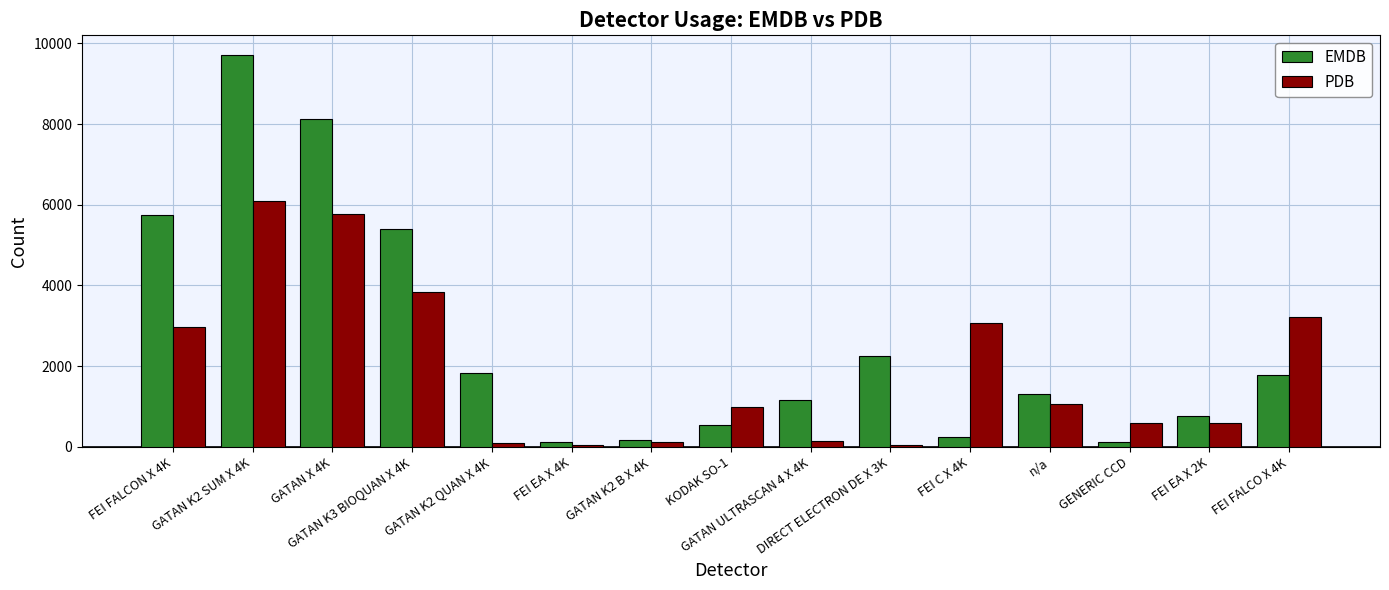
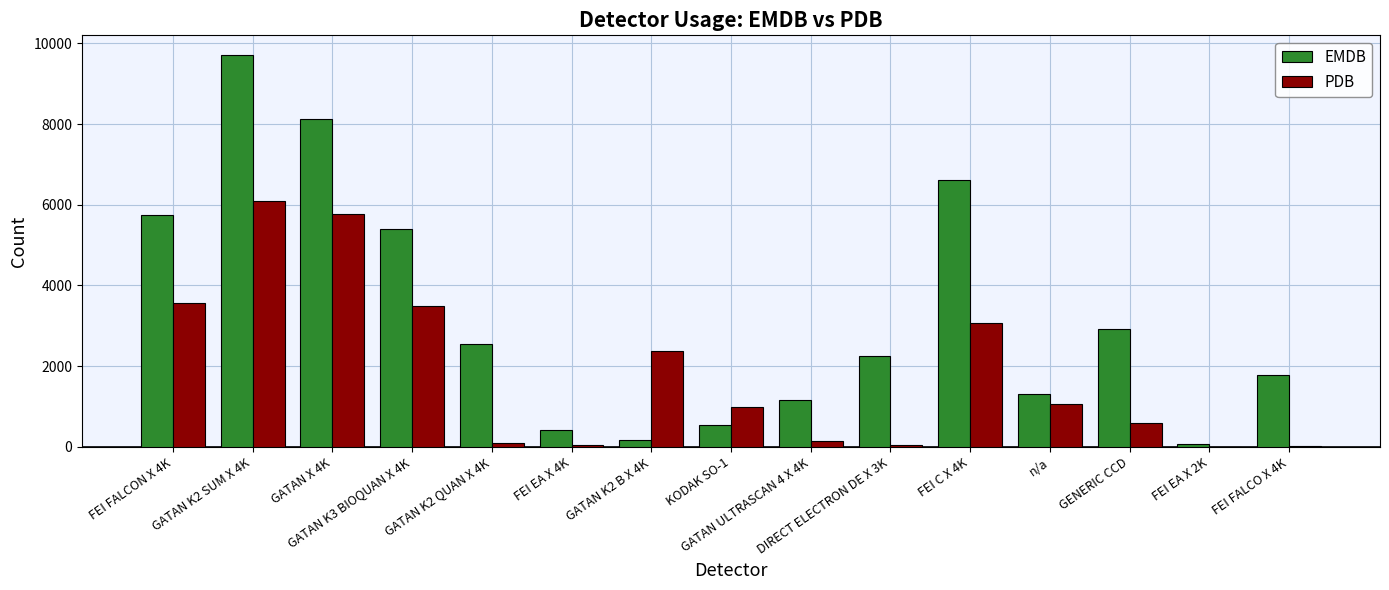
PDB, FEI FALCON X 4K: 3000 -> 3600
PDB, GATAN K3 BIOQUAN X 4K: 3800 -> 3500
EMDB, GATAN K2 QUAN X 4K: 1800 -> 2600
EMDB, FEI EA X 4K: 100 -> 400
PDB, GATAN K2 B X 4K: 100 -> 2400
EMDB, FEI C X 4K: 200 -> 6600
EMDB, GENERIC CCD: 100 -> 2900
EMDB, FEI EA X 2K: 800 -> 100
PDB, FEI EA X 2K: 600 -> 0
PDB, FEI FALCO X 4K: 3200 -> 0
